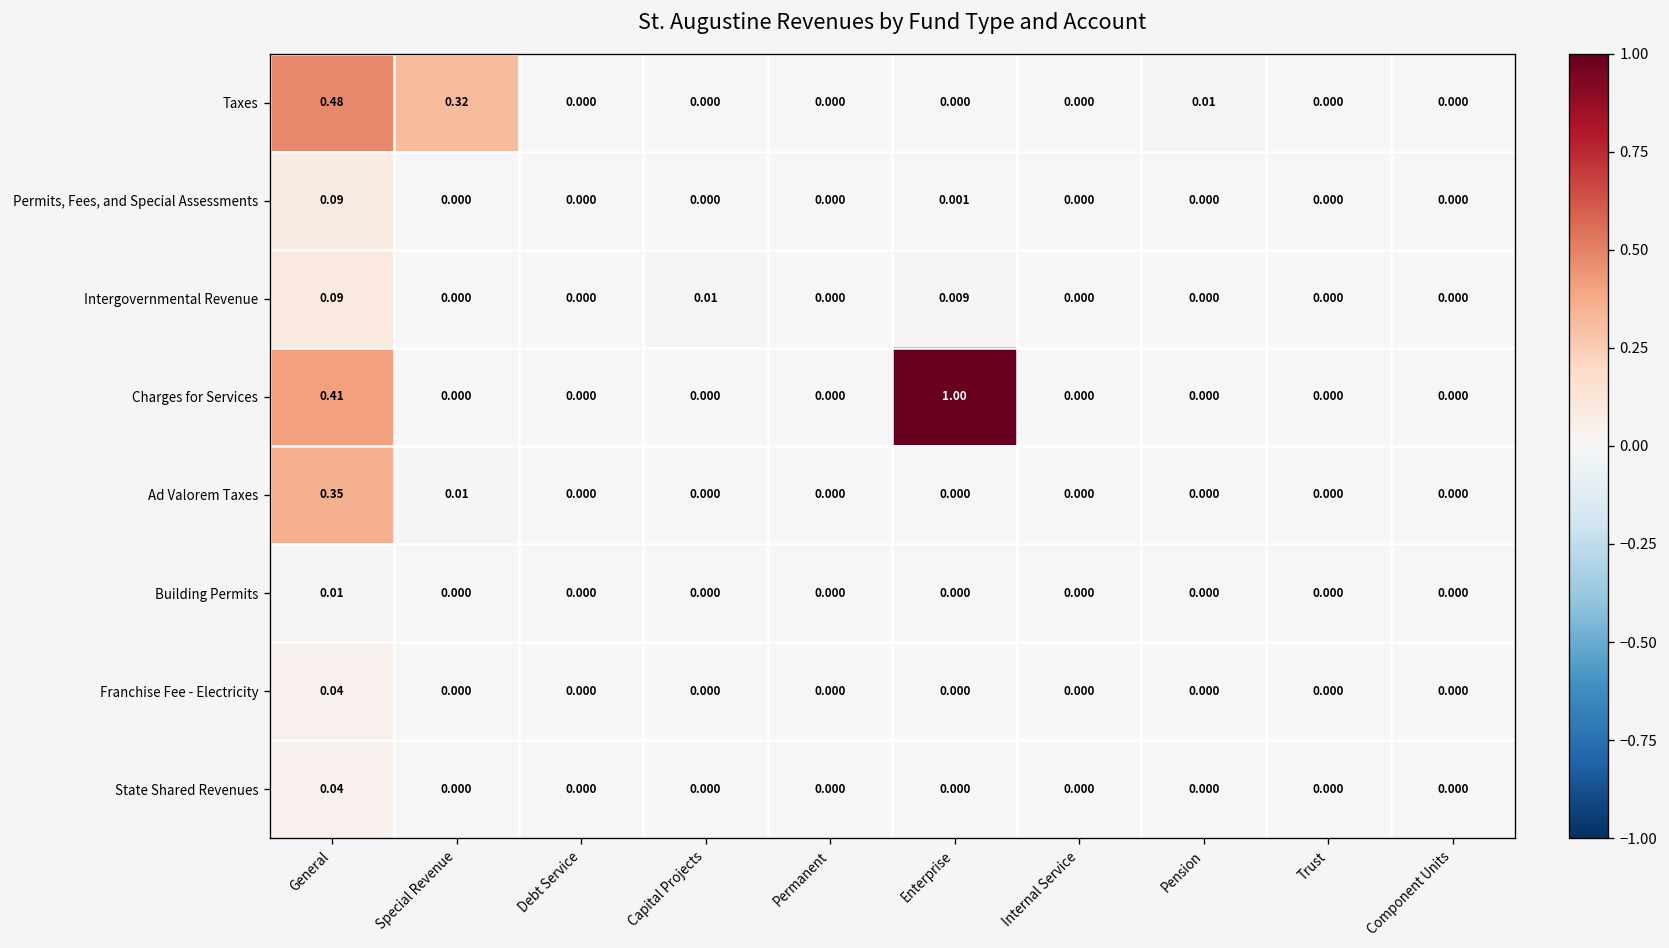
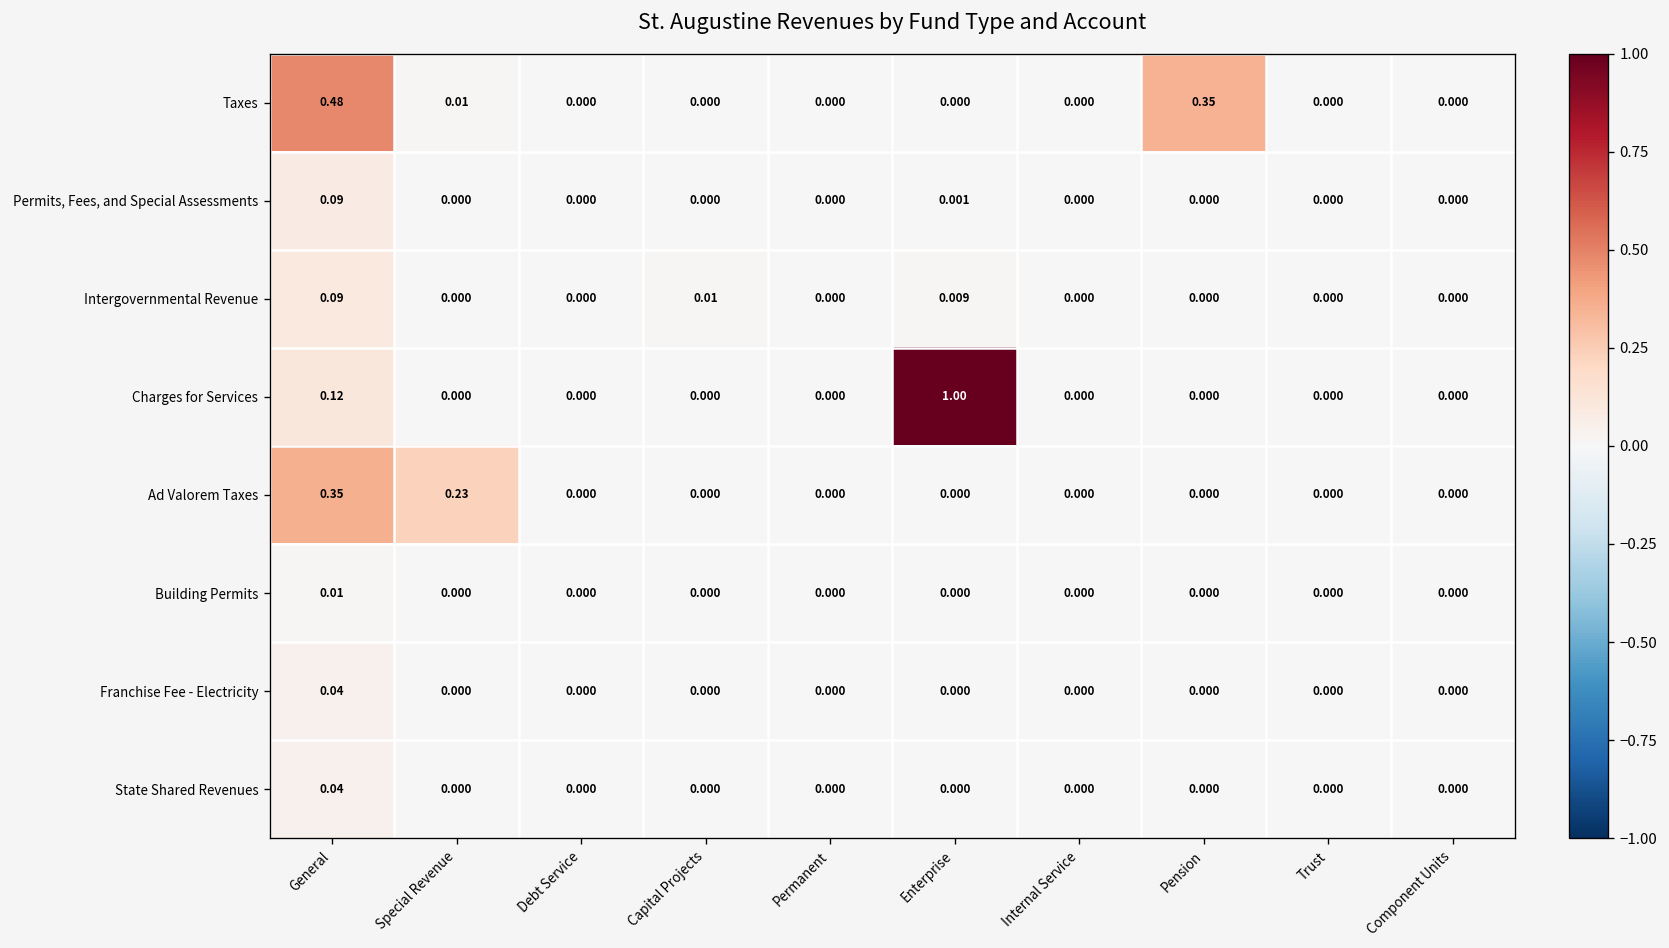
Taxes, Special Revenue: 0.32 -> 0.01
Taxes, Pension: 0.01 -> 0.35
Charges for Services, General: 0.41 -> 0.12
Ad Valorem Taxes, Special Revenue: 0.01 -> 0.23
